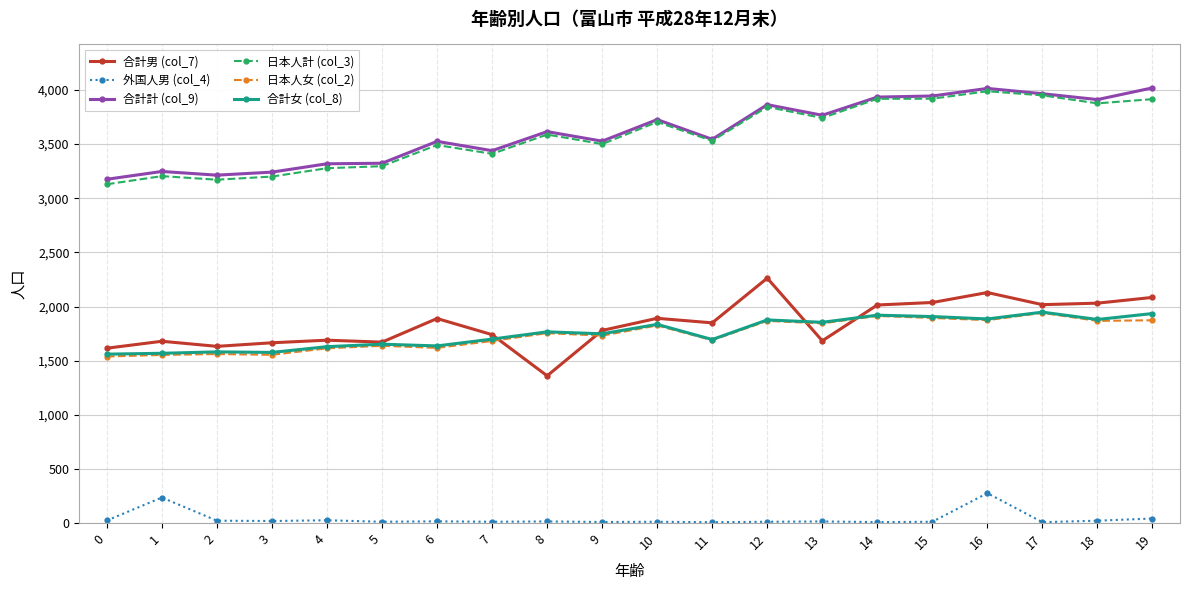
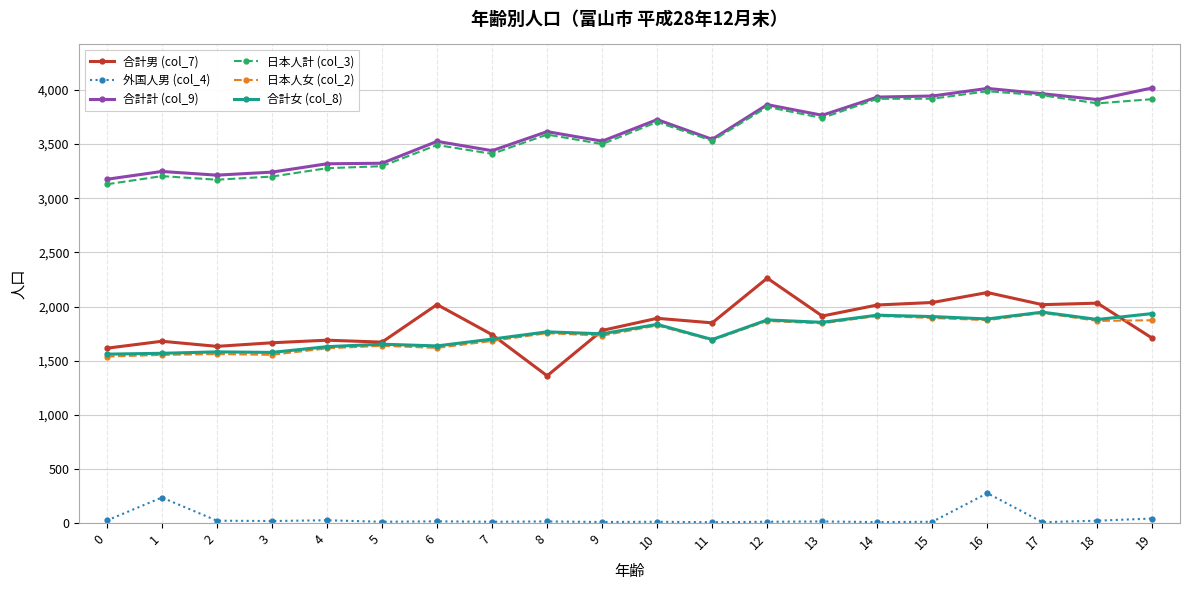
合計男 (col_7), 6: 1,890 -> 2,020
合計男 (col_7), 13: 1,680 -> 1,910
合計男 (col_7), 19: 2,080 -> 1,710
